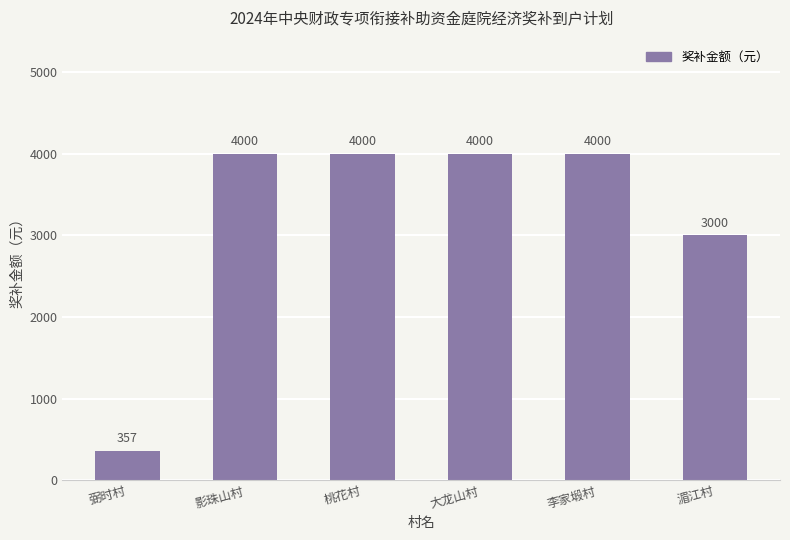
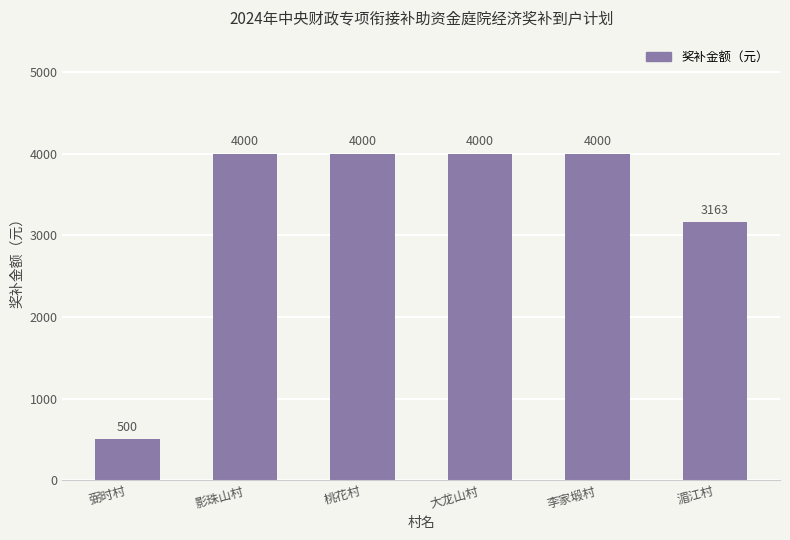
弼时村: 357 -> 500
湄江村: 3000 -> 3163
